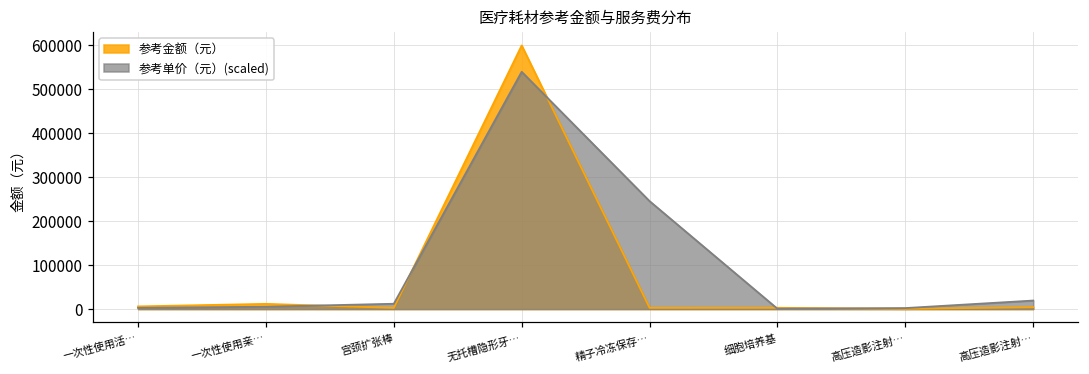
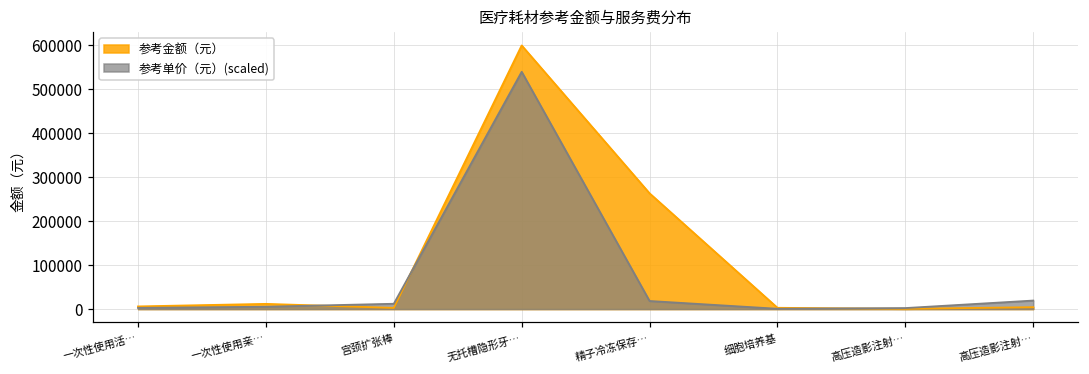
参考金额（元）, 精子冷冻保存…: 0 -> 260000
参考单价（元）(scaled), 精子冷冻保存…: 250000 -> 20000
